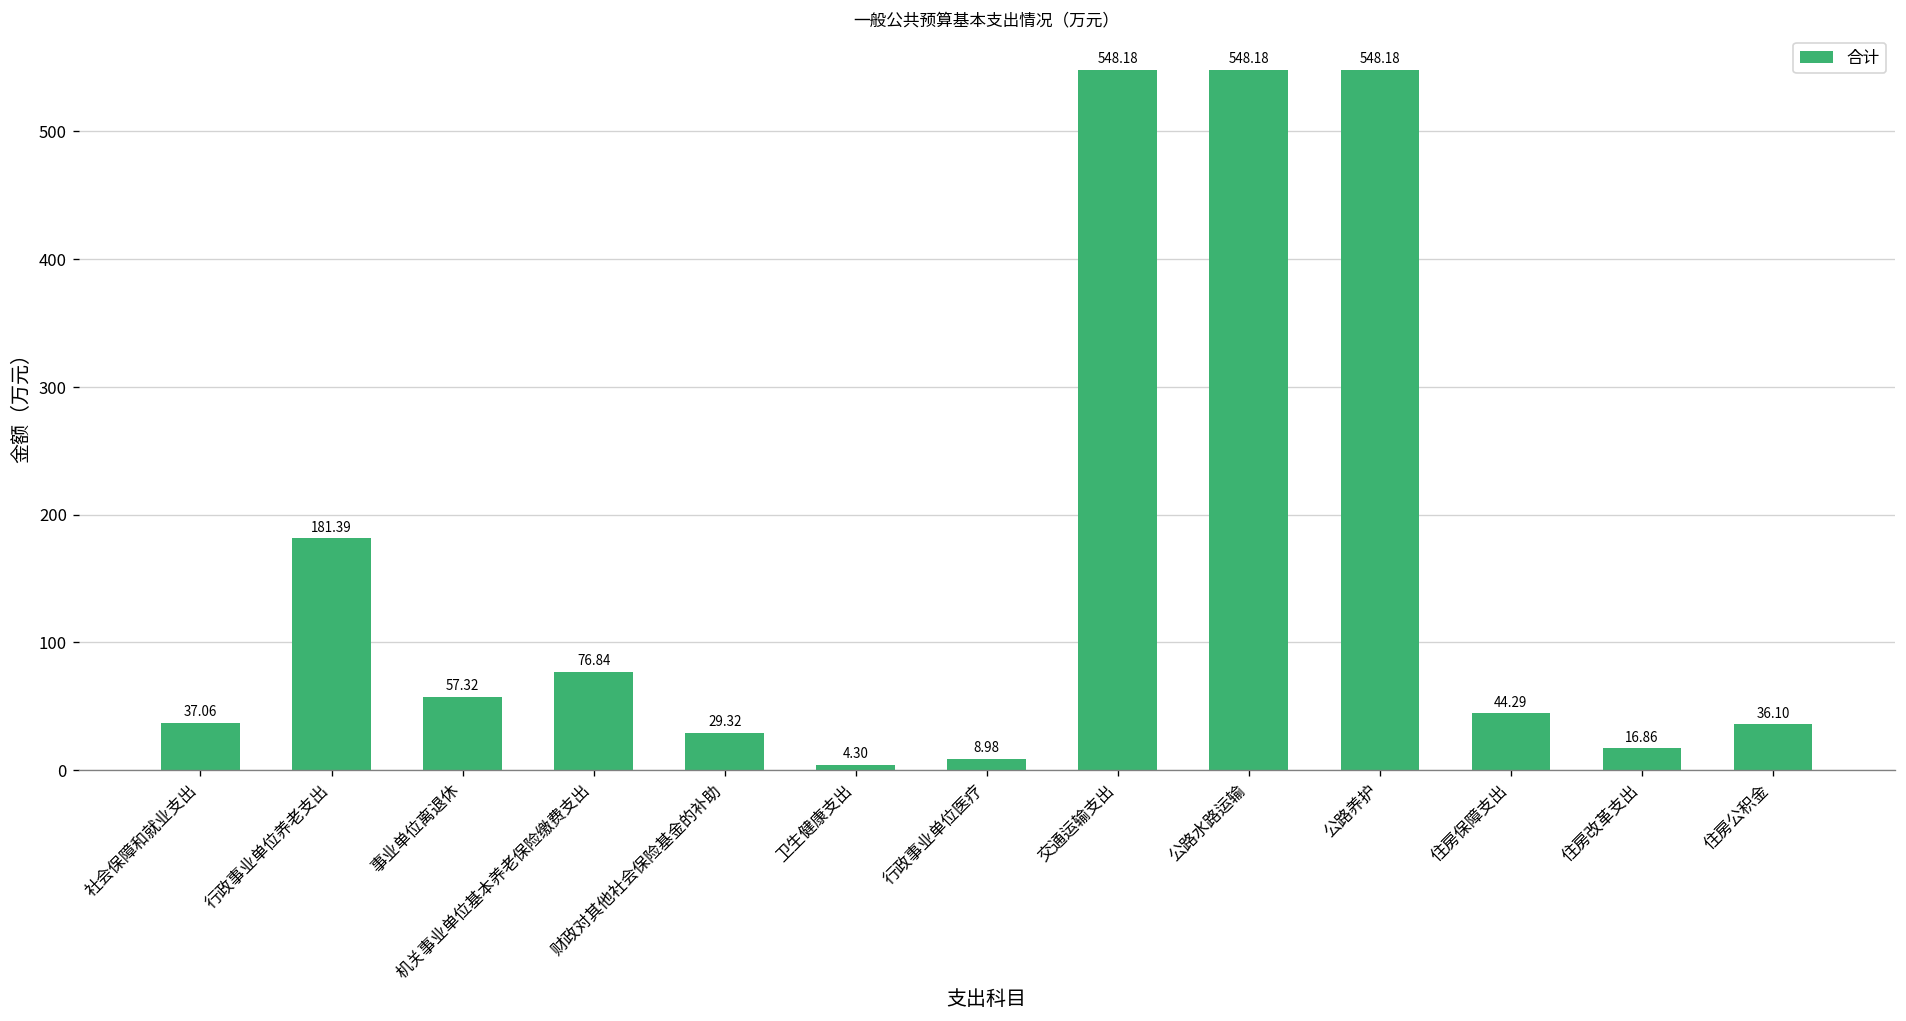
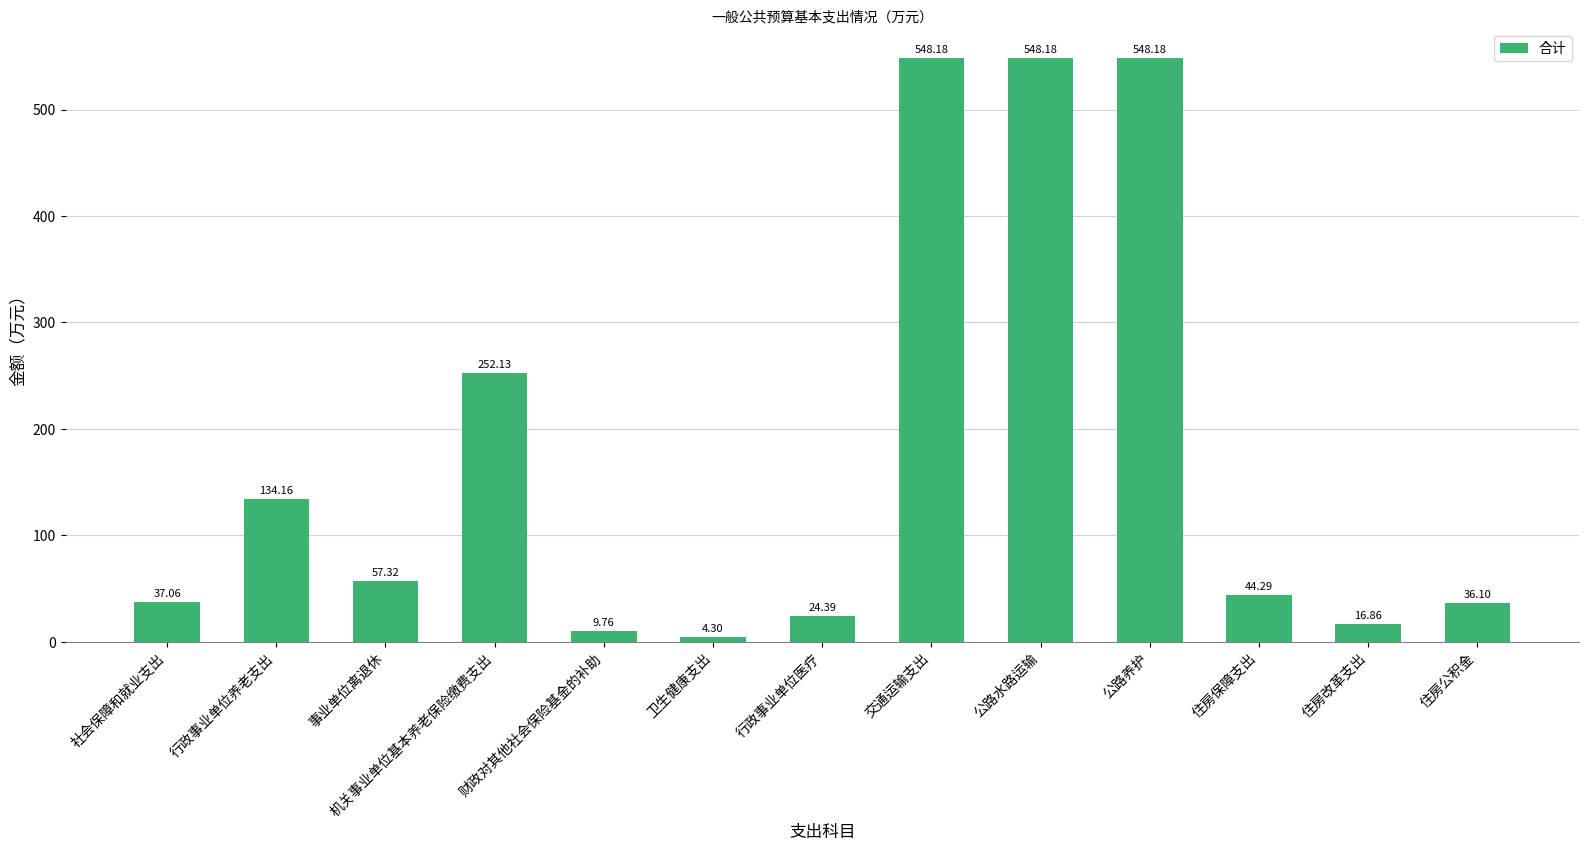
行政事业单位养老支出: 181.39 -> 134.16
机关事业单位基本养老保险缴费支出: 76.84 -> 252.13
财政对其他社会保险基金的补助: 29.32 -> 9.76
行政事业单位医疗: 8.98 -> 24.39
